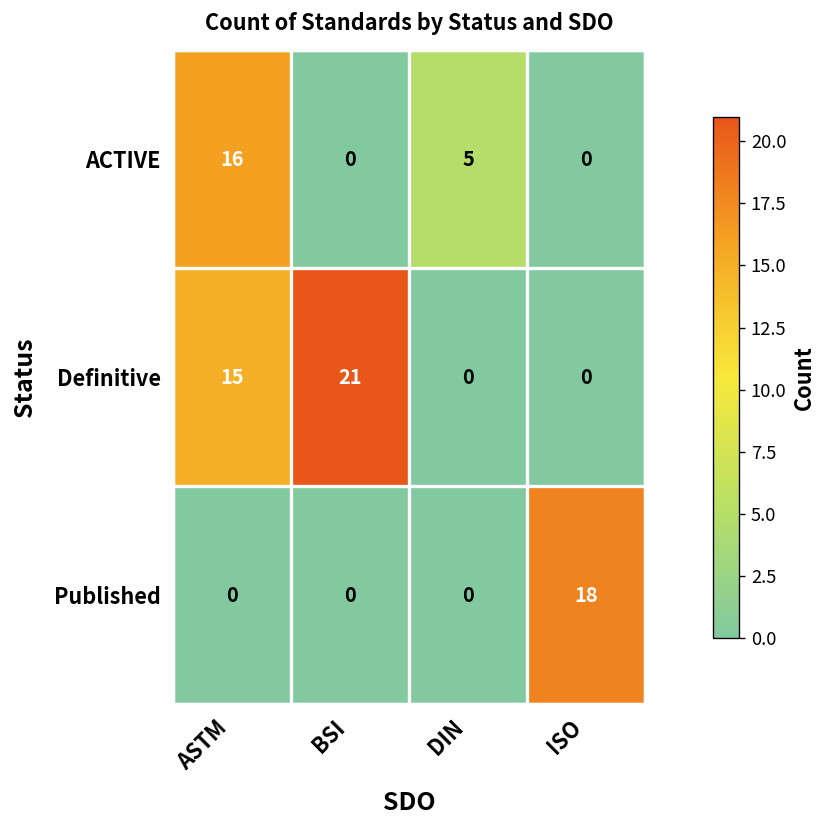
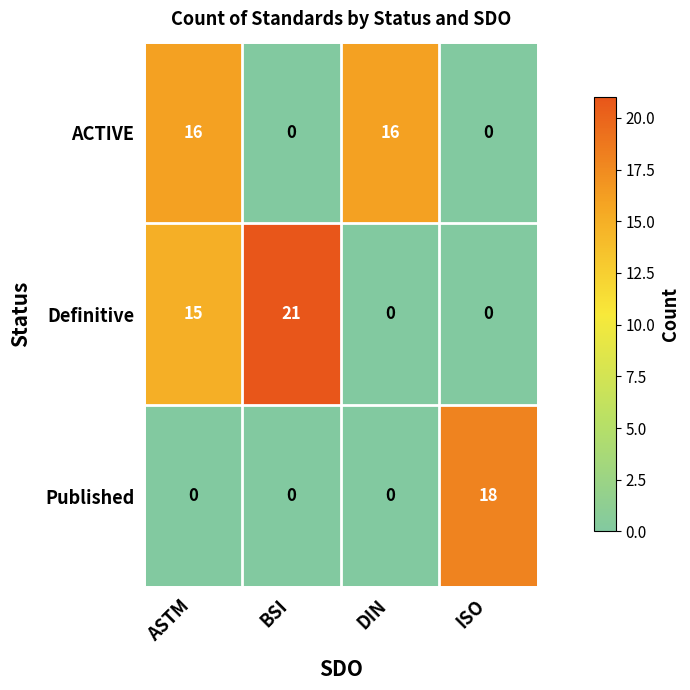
ACTIVE, DIN: 5 -> 16
